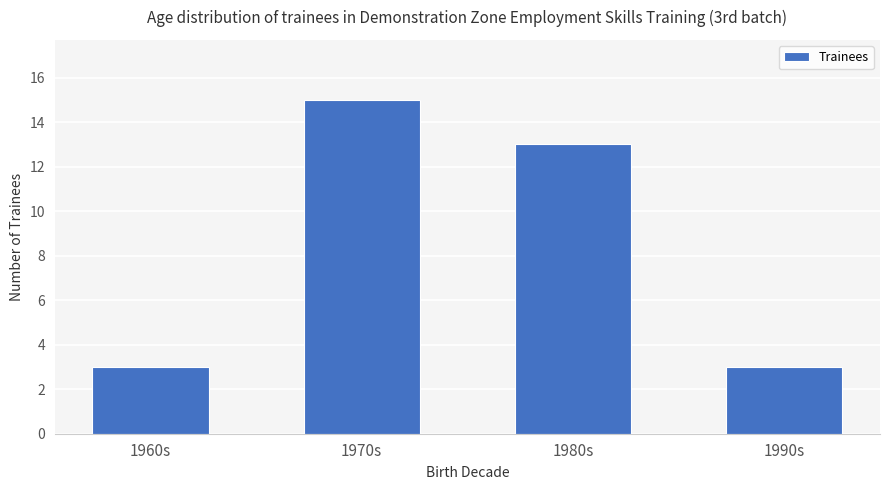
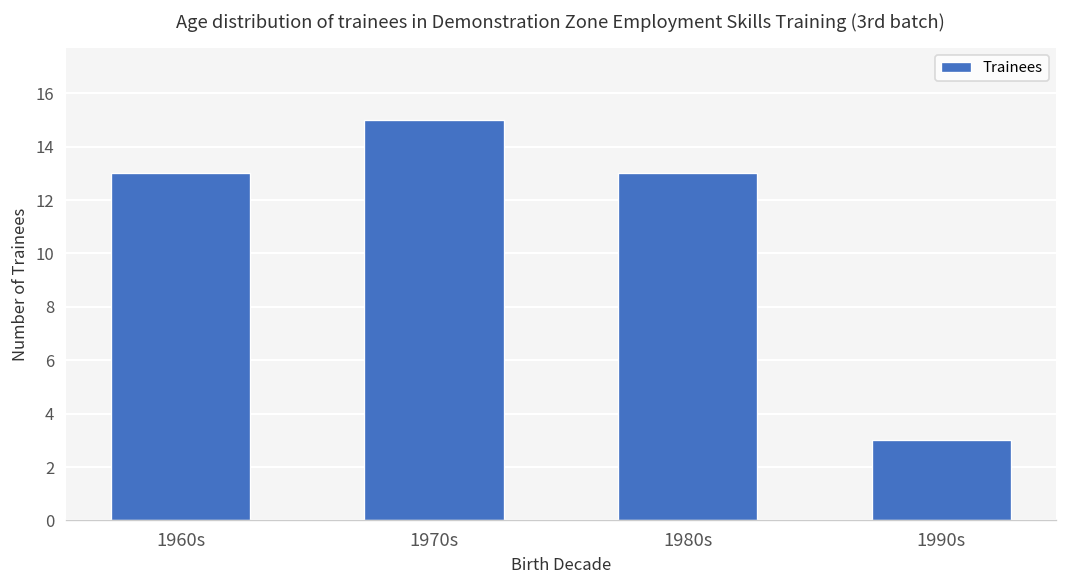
1960s: 3 -> 13
